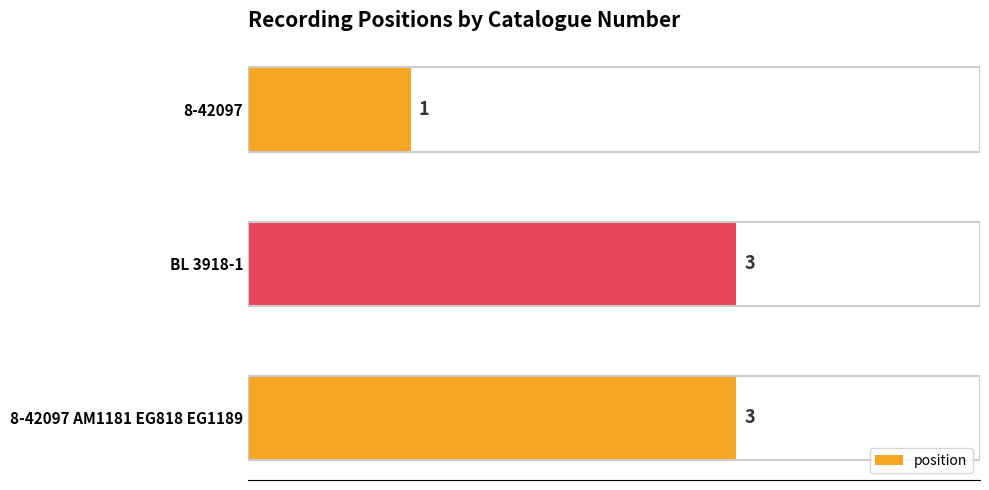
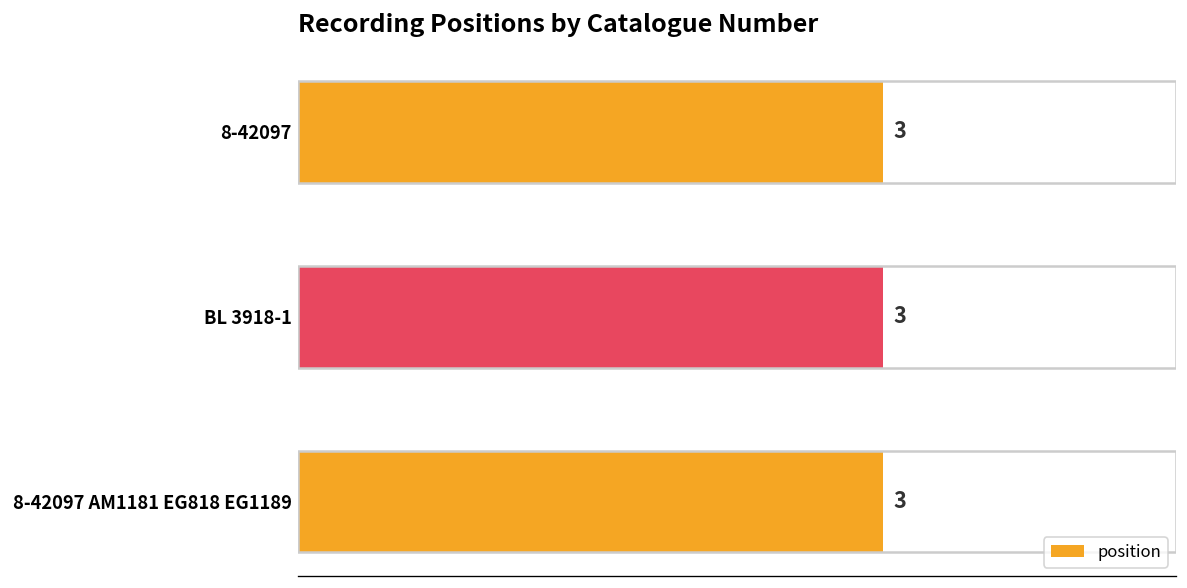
8-42097: 1 -> 3
